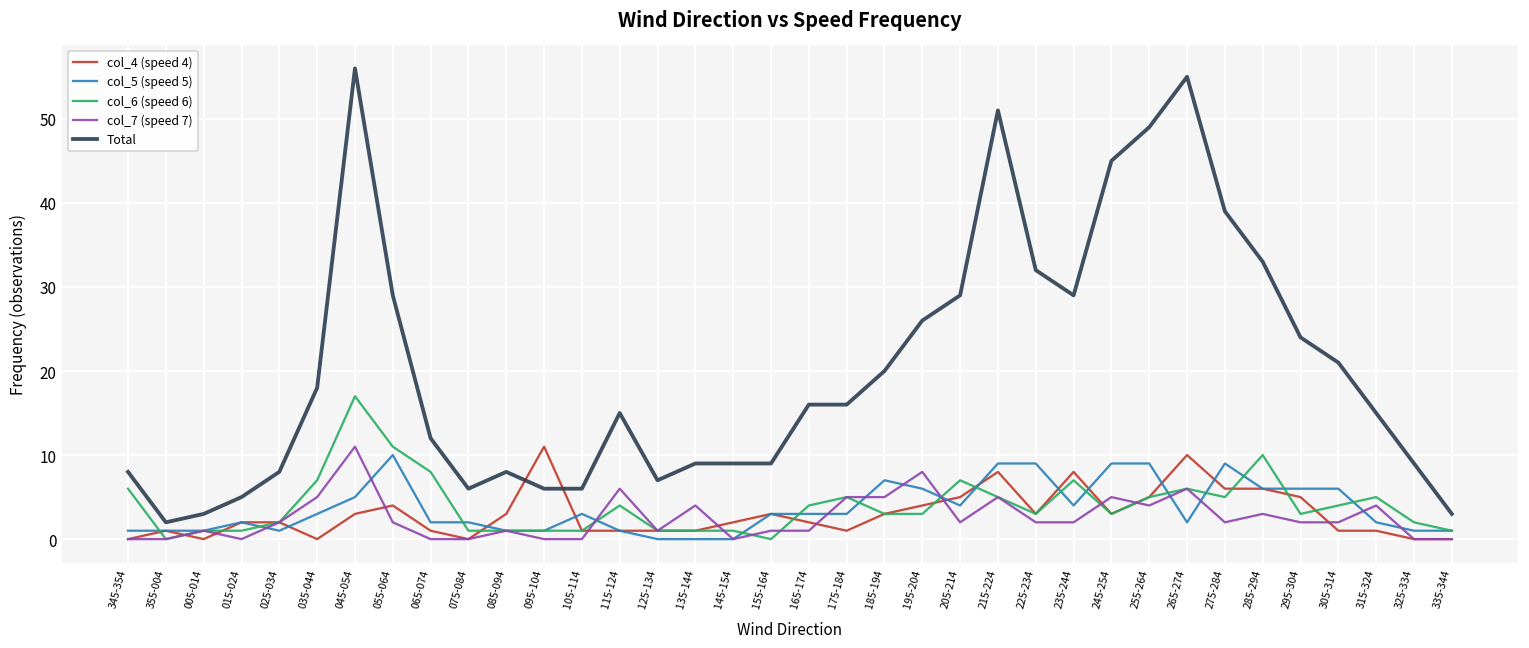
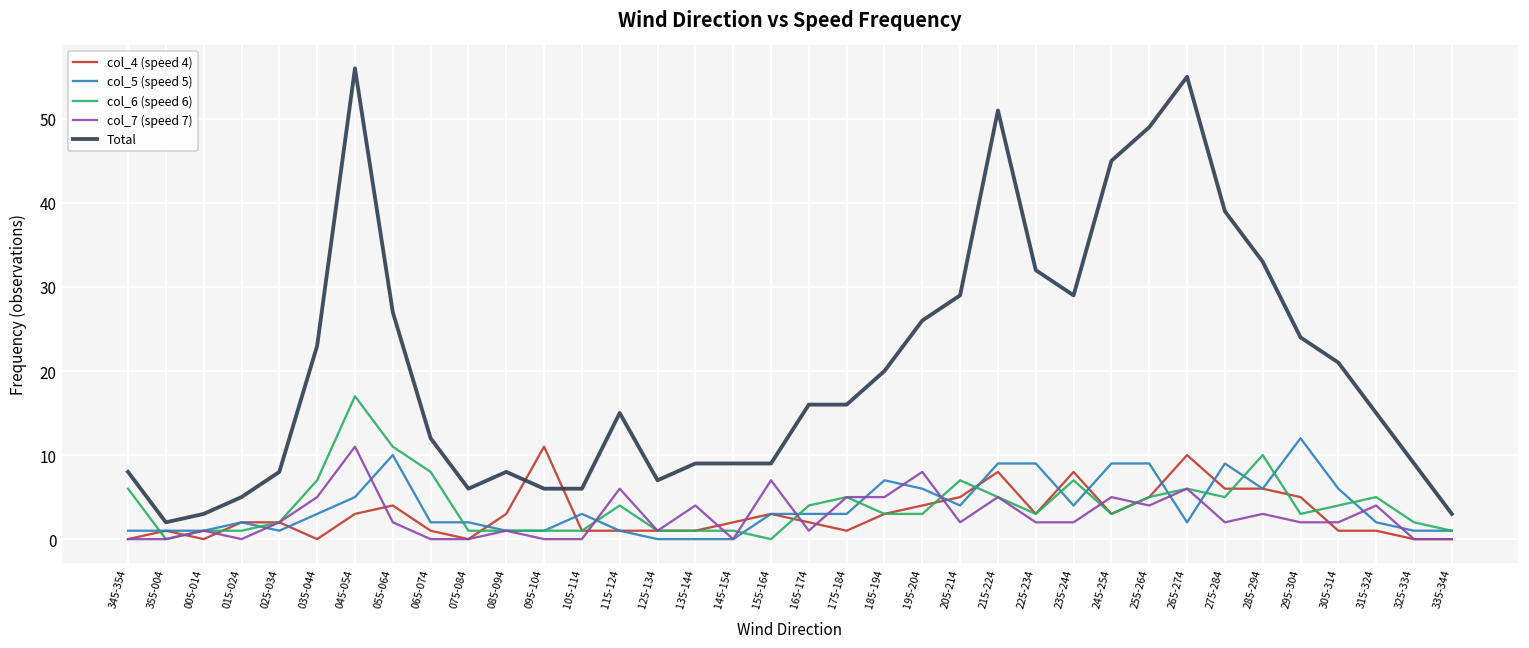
Total, 035-044: 18 -> 23
Total, 055-064: 29 -> 27
col_7 (speed 7), 155-164: 1 -> 7
col_5 (speed 5), 295-304: 6 -> 12
